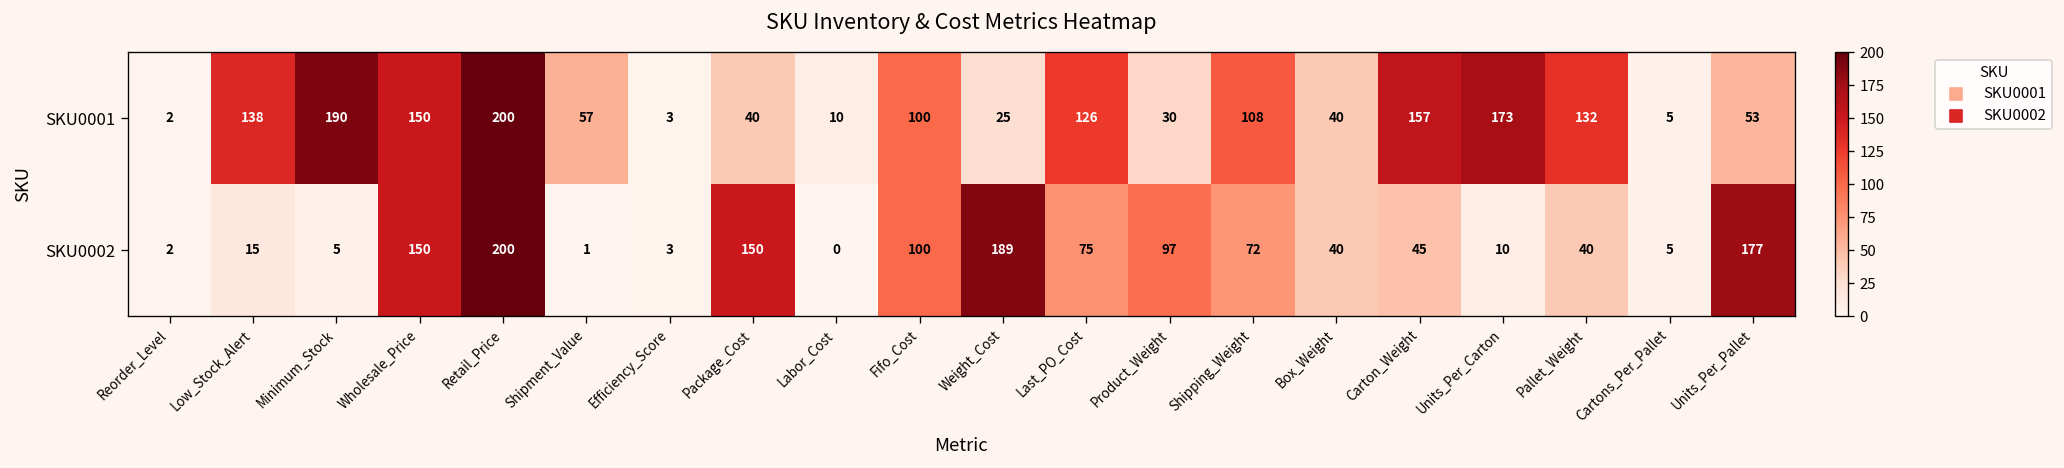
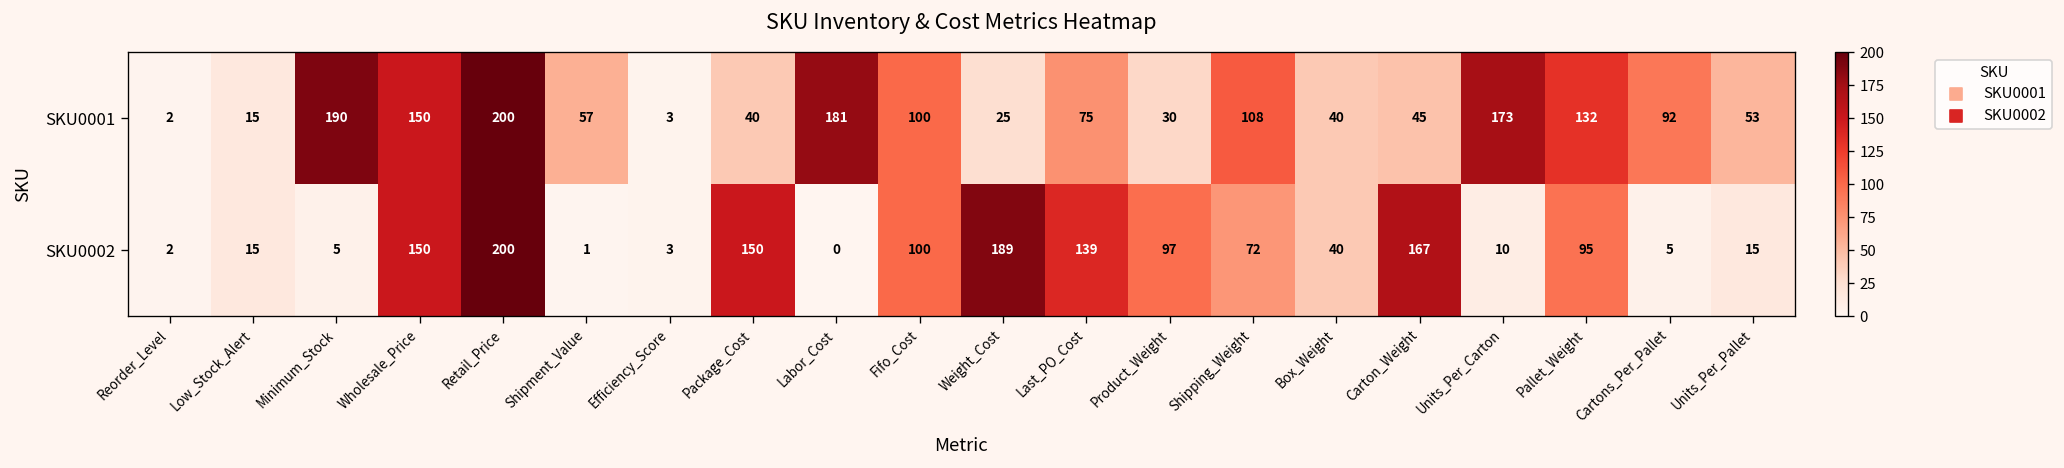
SKU0001, Low_Stock_Alert: 138 -> 15
SKU0001, Labor_Cost: 10 -> 181
SKU0001, Last_PO_Cost: 126 -> 75
SKU0001, Carton_Weight: 157 -> 45
SKU0001, Cartons_Per_Pallet: 5 -> 92
SKU0002, Last_PO_Cost: 75 -> 139
SKU0002, Carton_Weight: 45 -> 167
SKU0002, Pallet_Weight: 40 -> 95
SKU0002, Units_Per_Pallet: 177 -> 15
